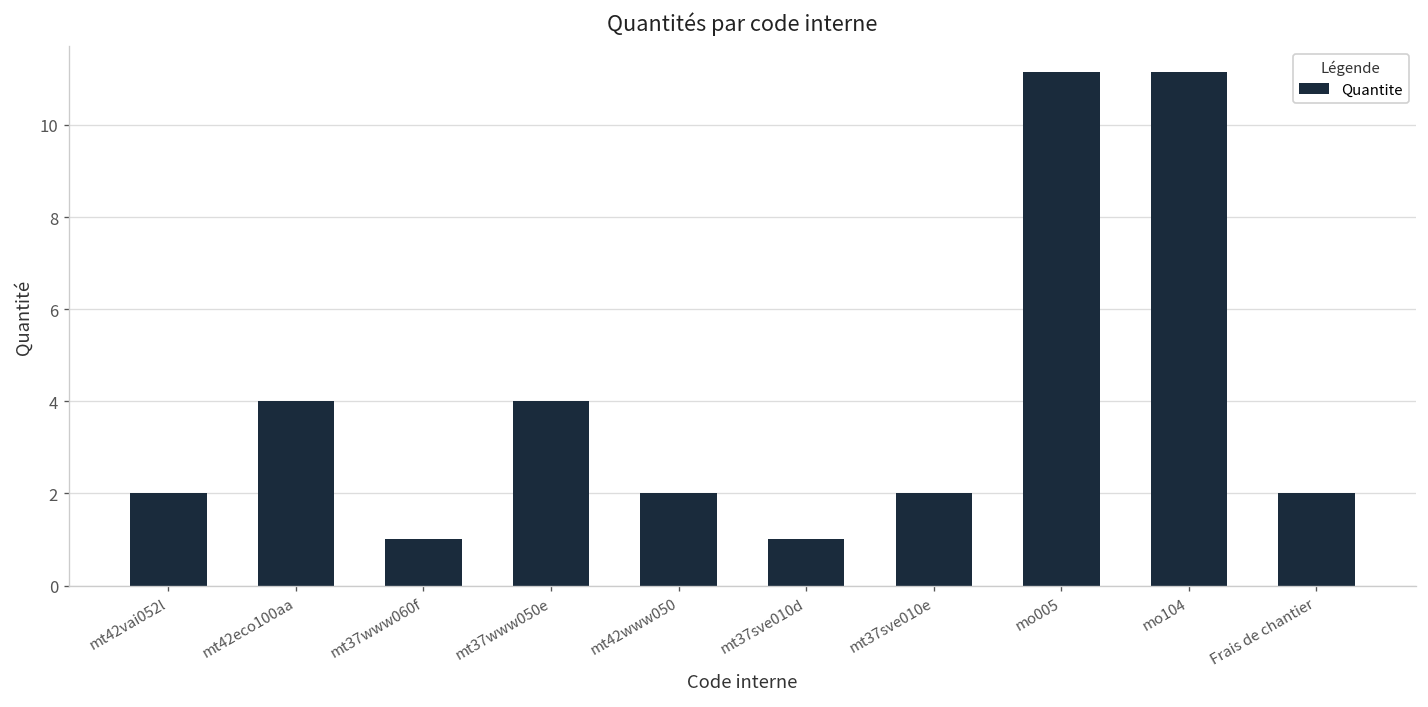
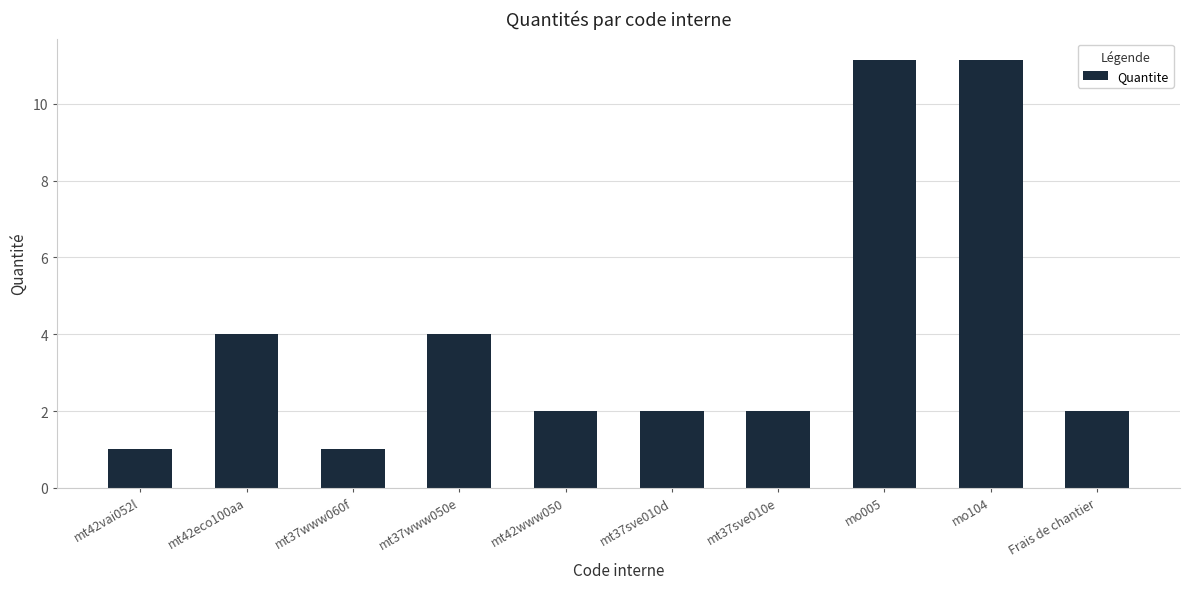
mt42vai052l: 2 -> 1
mt37sve010d: 1 -> 2
